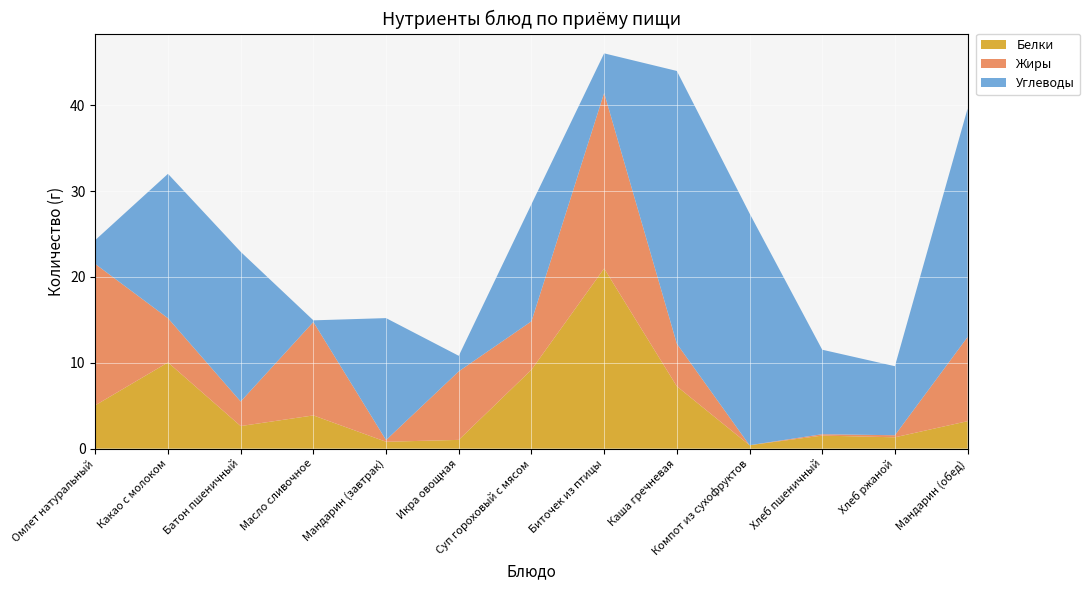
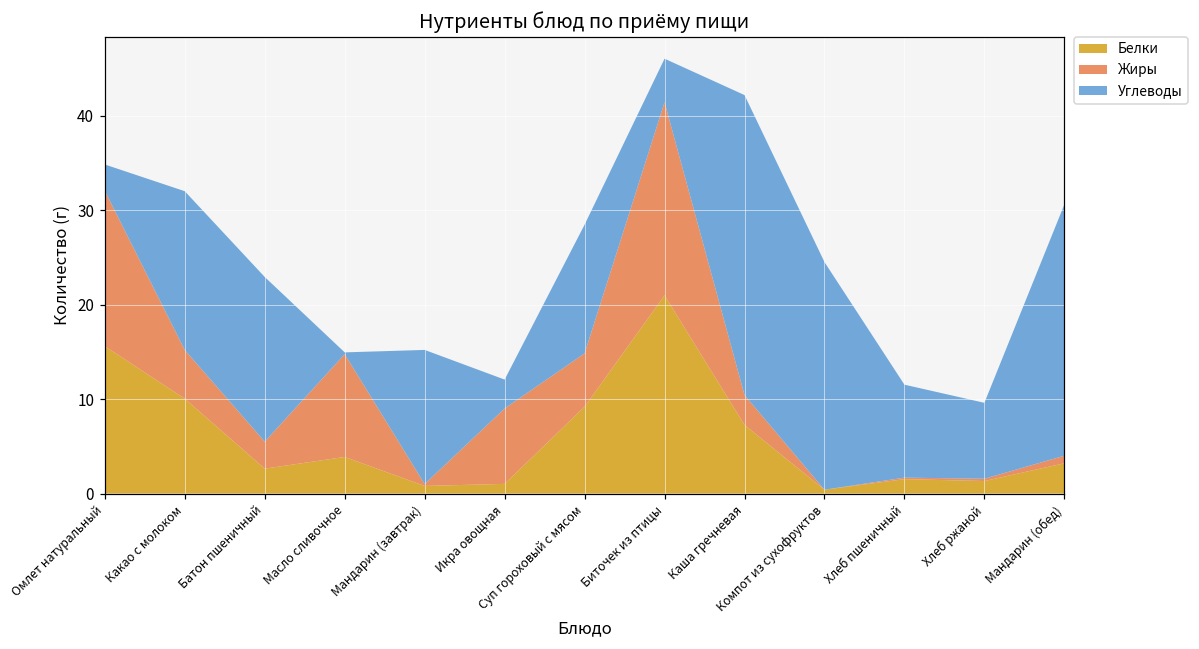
Белки, Омлет натуральный: 5 -> 16
Углеводы, Икра овощная: 2 -> 3
Жиры, Каша гречневая: 5 -> 3
Углеводы, Компот из сухофруктов: 27 -> 24
Жиры, Мандарин (обед): 10 -> 1
